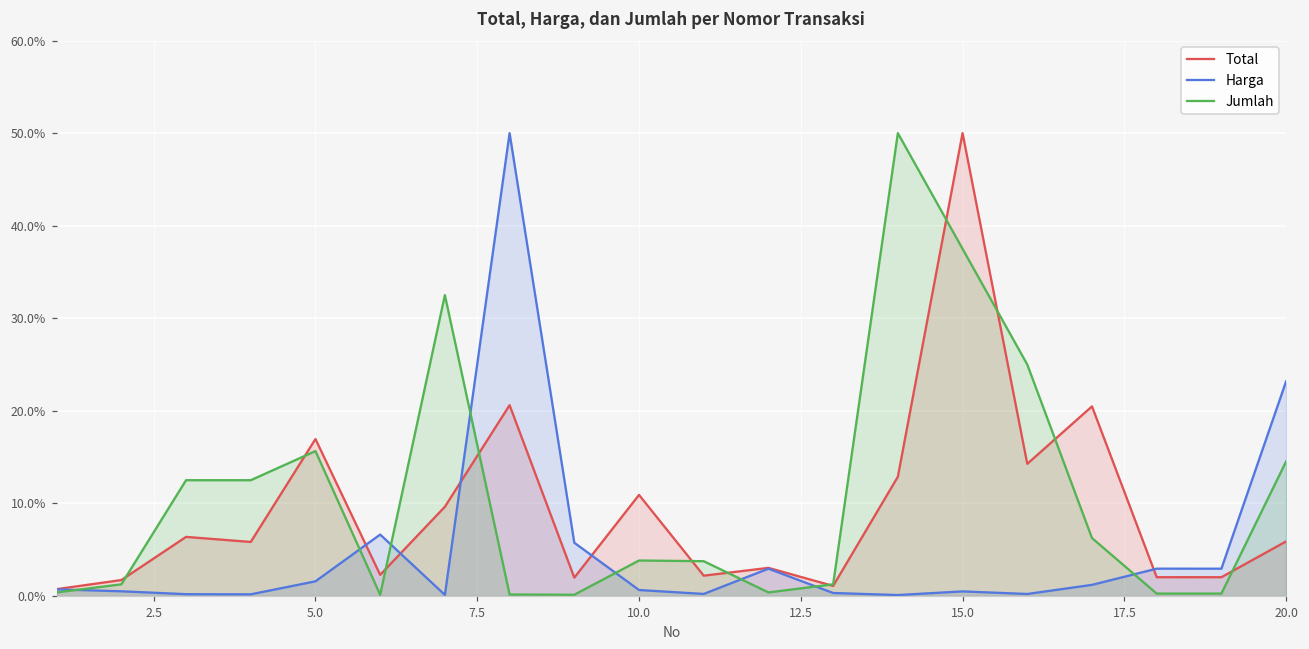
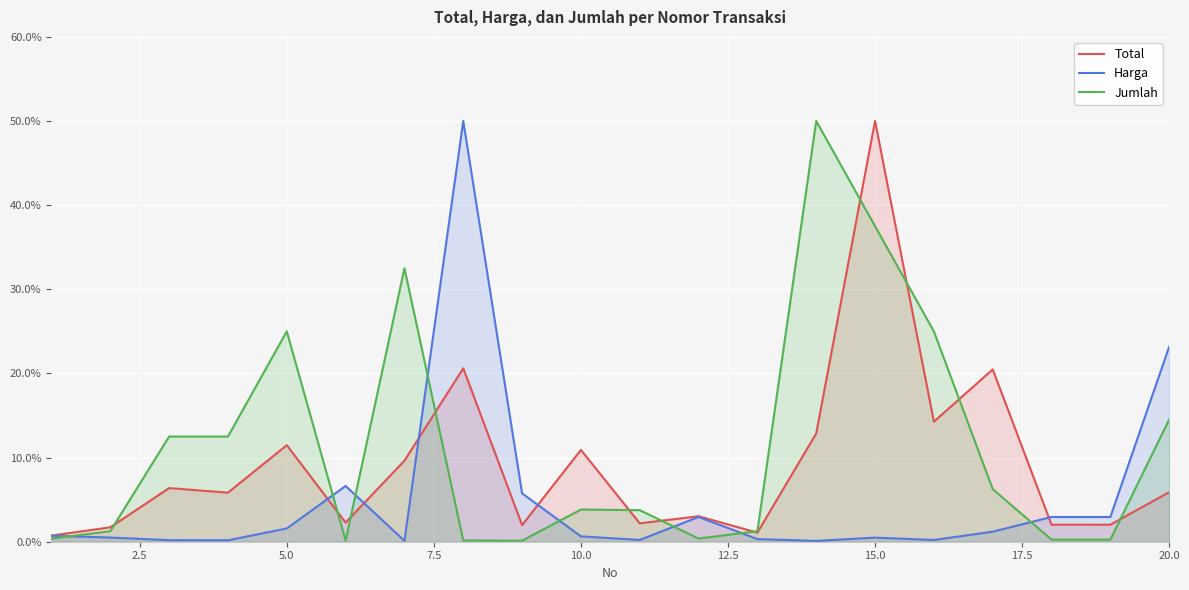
Total, 5.0: 17% -> 11%
Jumlah, 5.0: 16% -> 25%
